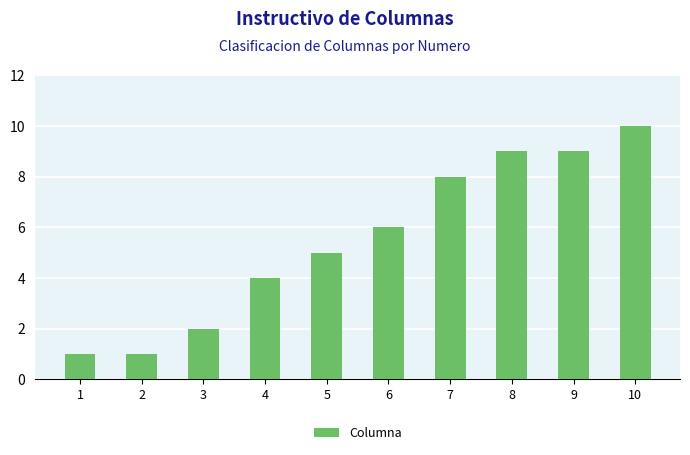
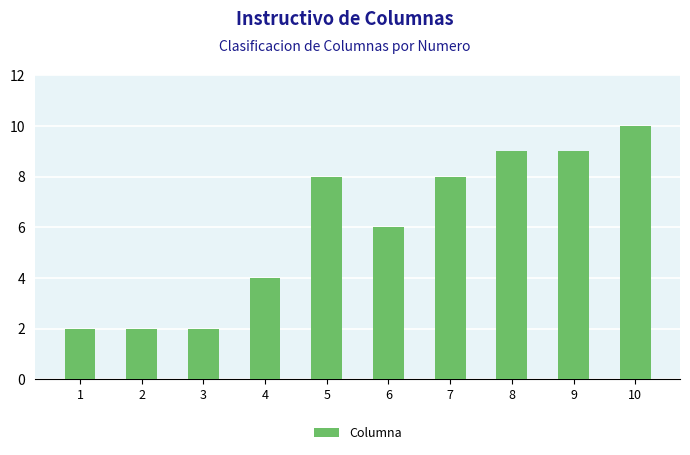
1: 1 -> 2
2: 1 -> 2
5: 5 -> 8
